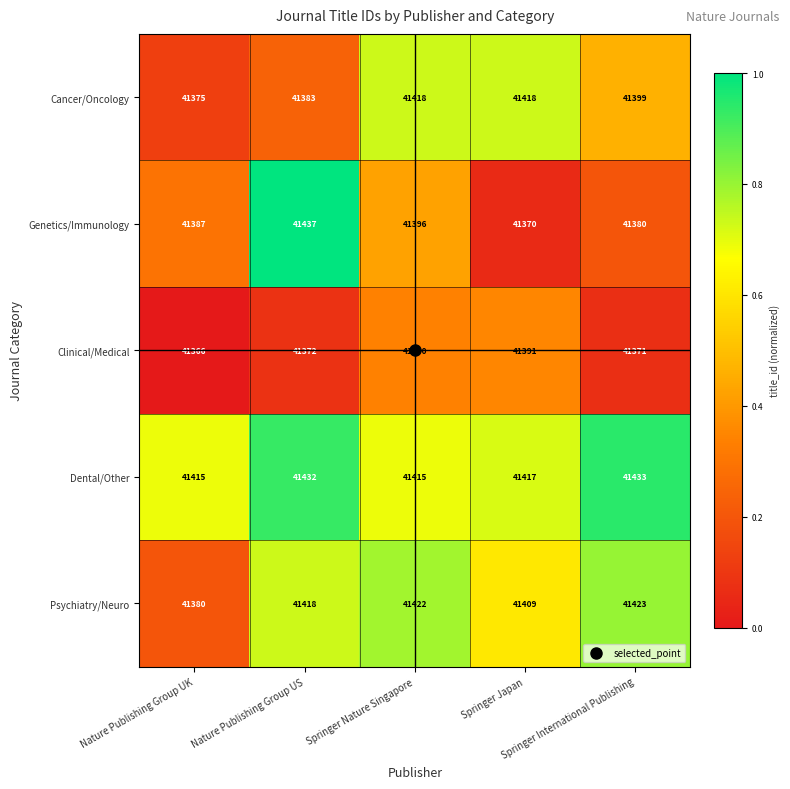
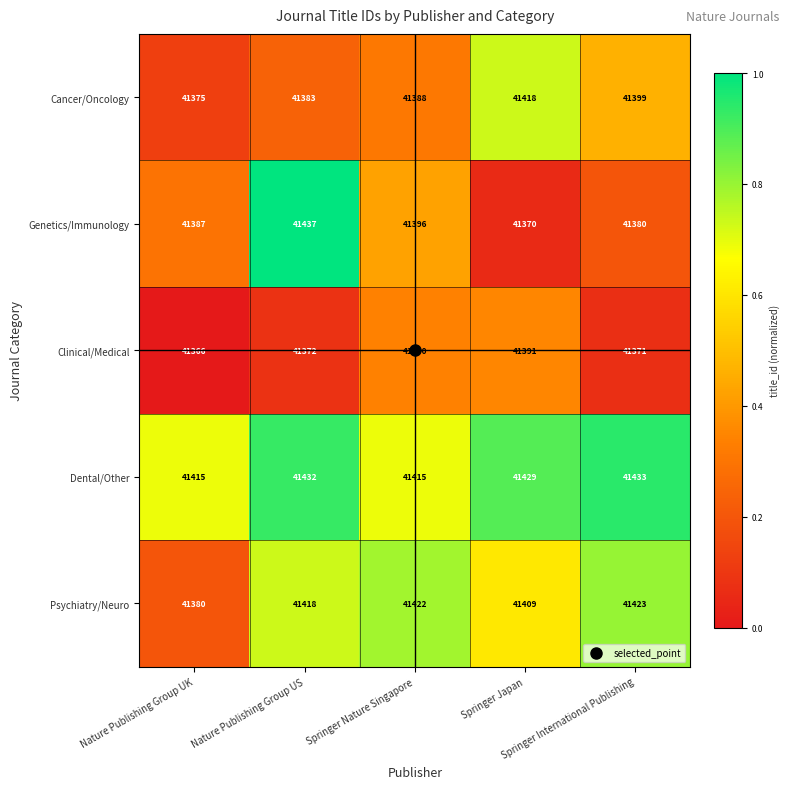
Cancer/Oncology, Springer Nature Singapore: 41418 -> 41388
Dental/Other, Springer Japan: 41417 -> 41429
